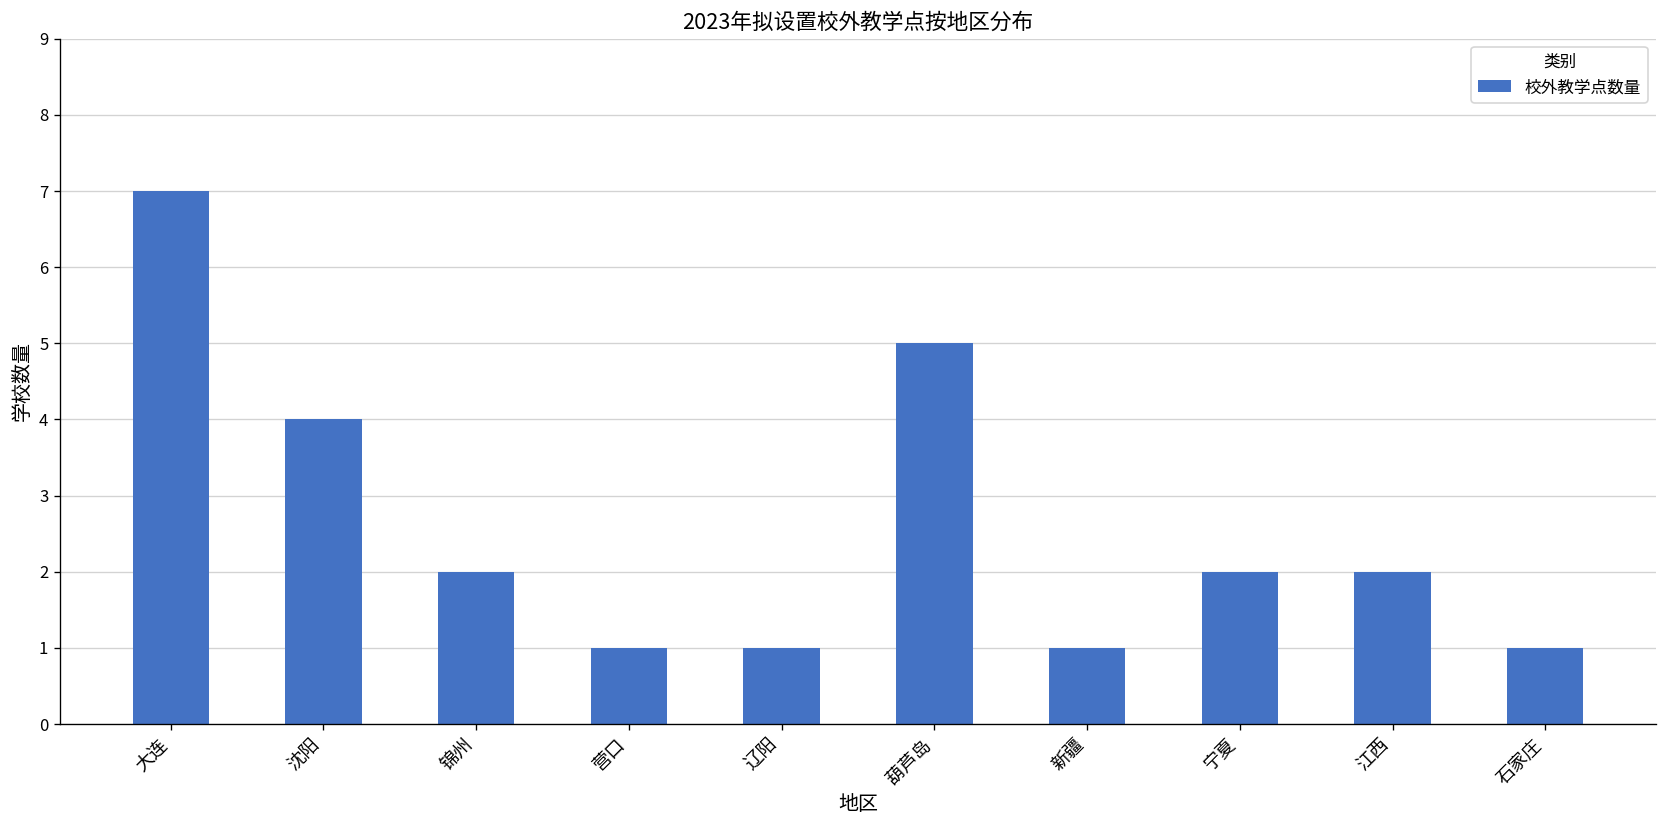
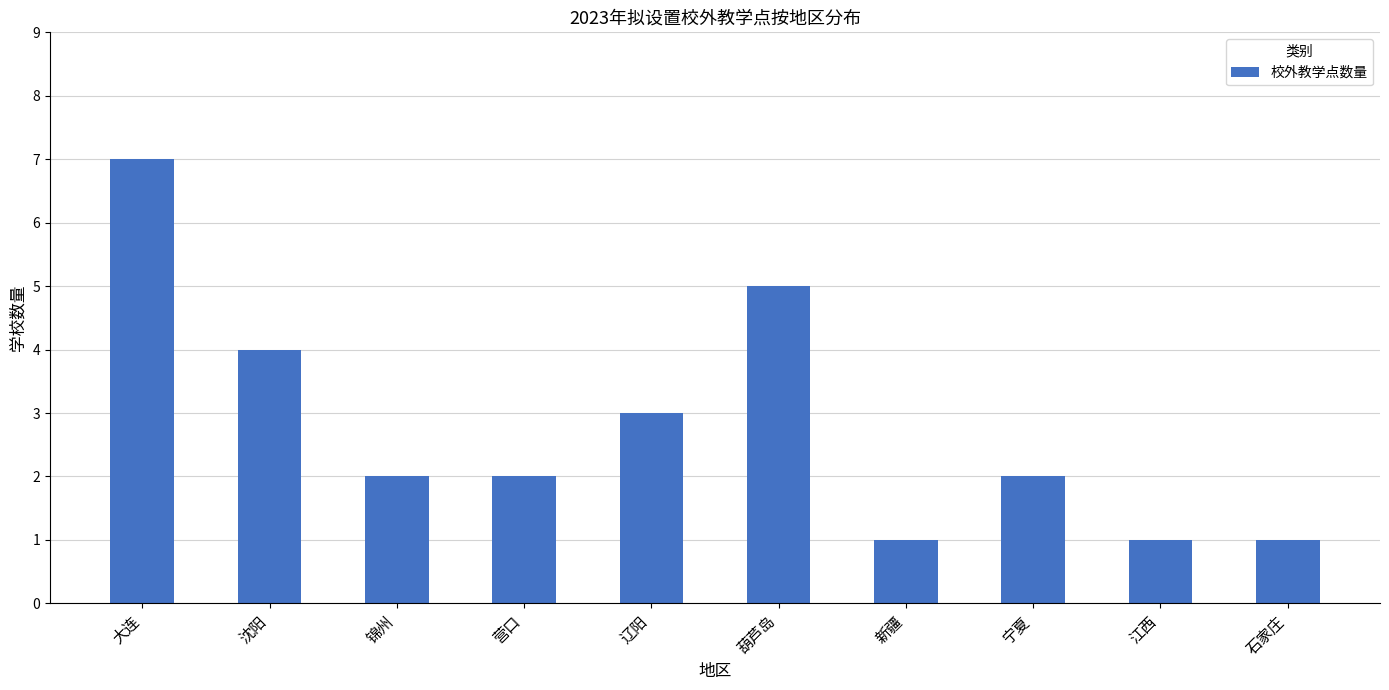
营口: 1 -> 2
辽阳: 1 -> 3
江西: 2 -> 1
